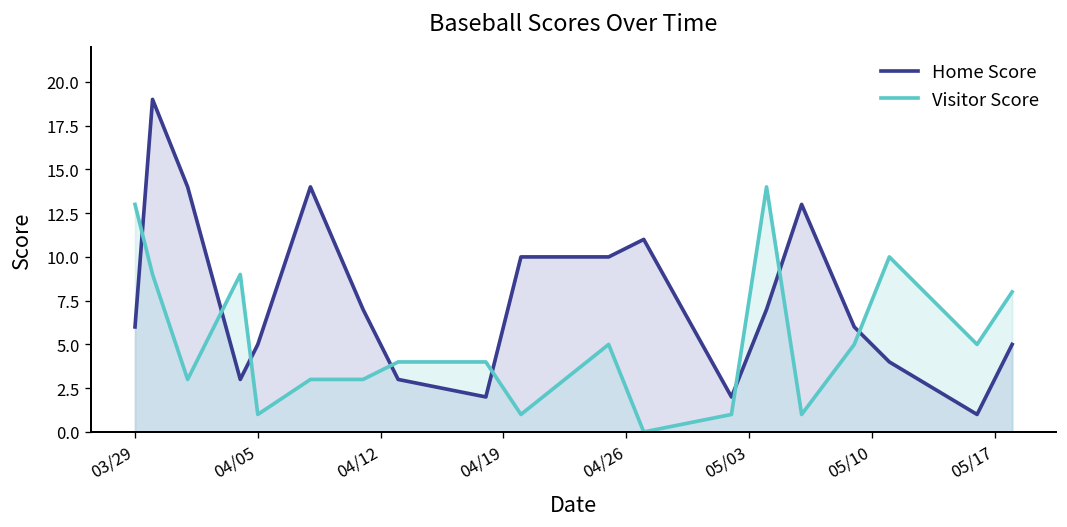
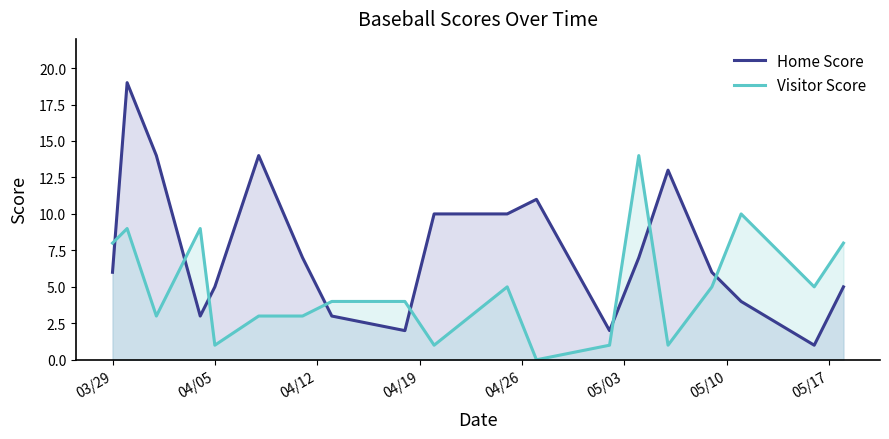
Visitor Score, 03/29: 13 -> 8
